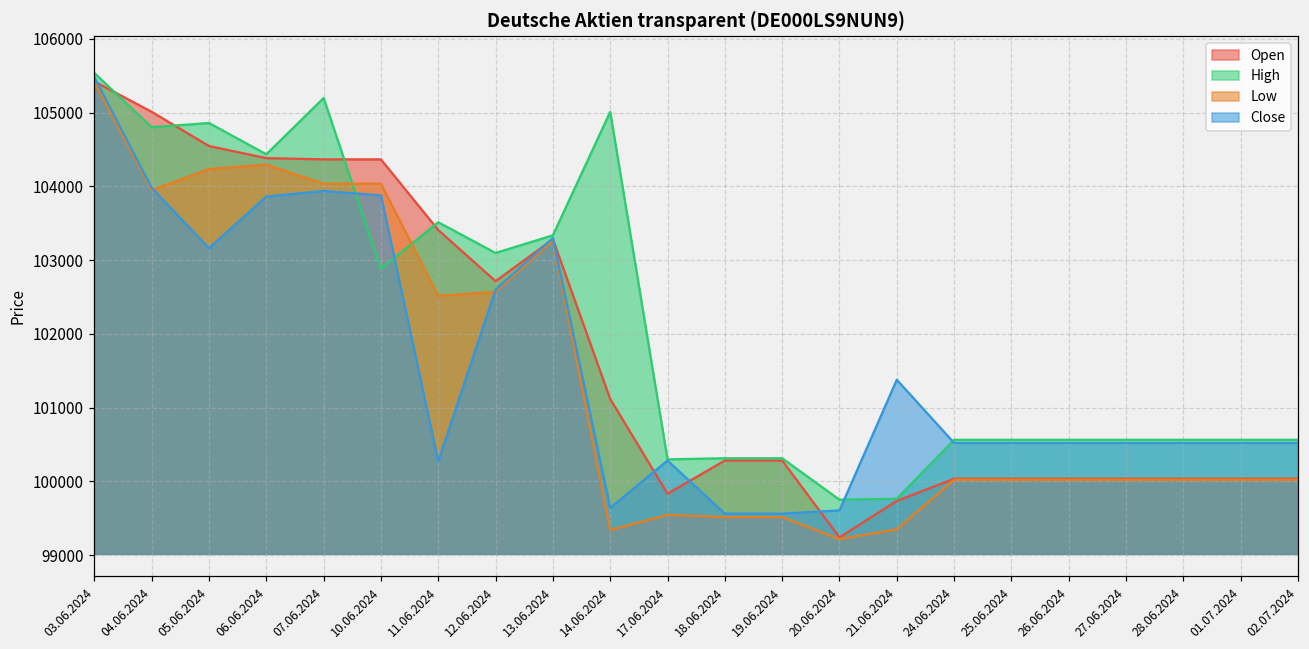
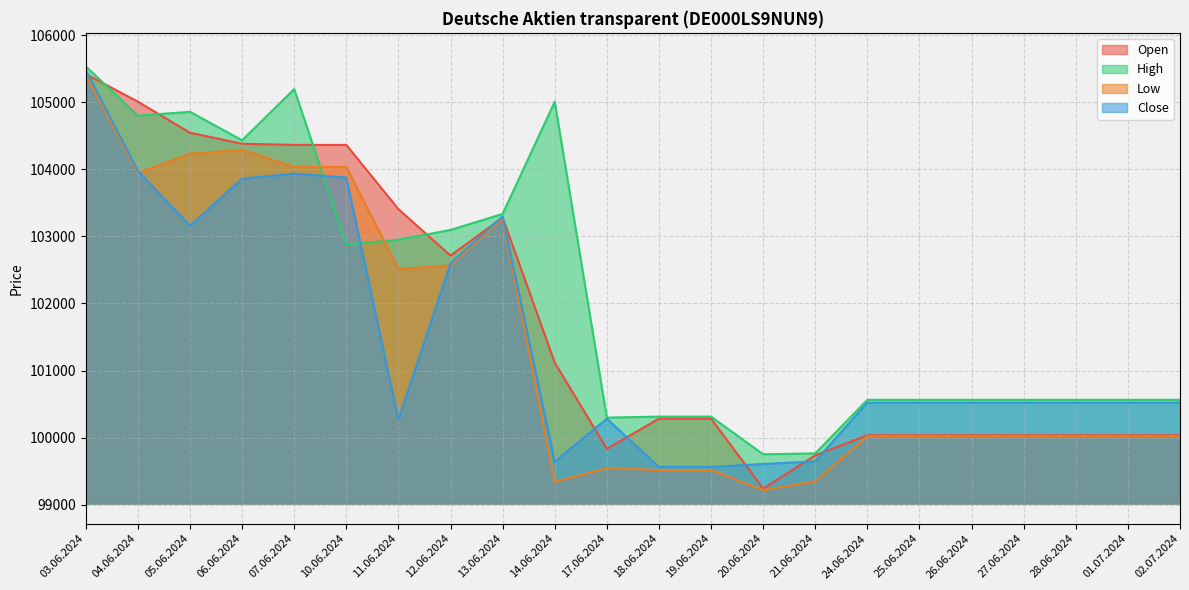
High, 11.06.2024: 103500 -> 103000
Close, 21.06.2024: 101400 -> 99600
